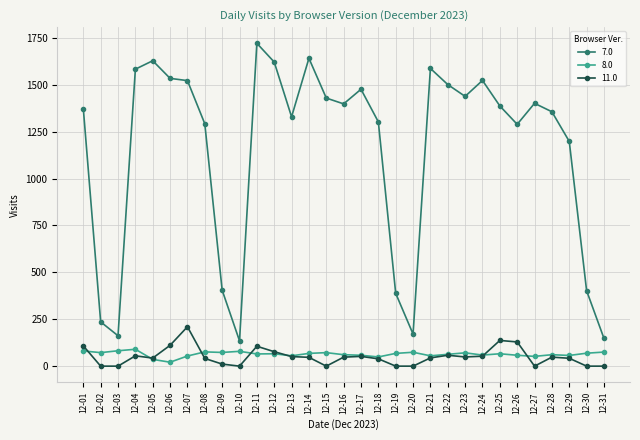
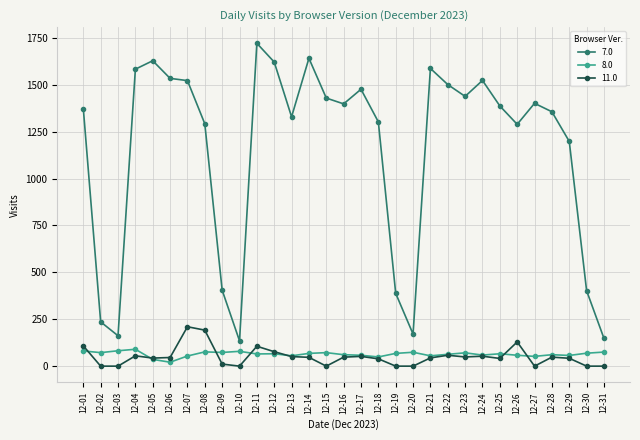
11.0, 12-06: 110 -> 50
11.0, 12-08: 40 -> 190
11.0, 12-25: 140 -> 40
